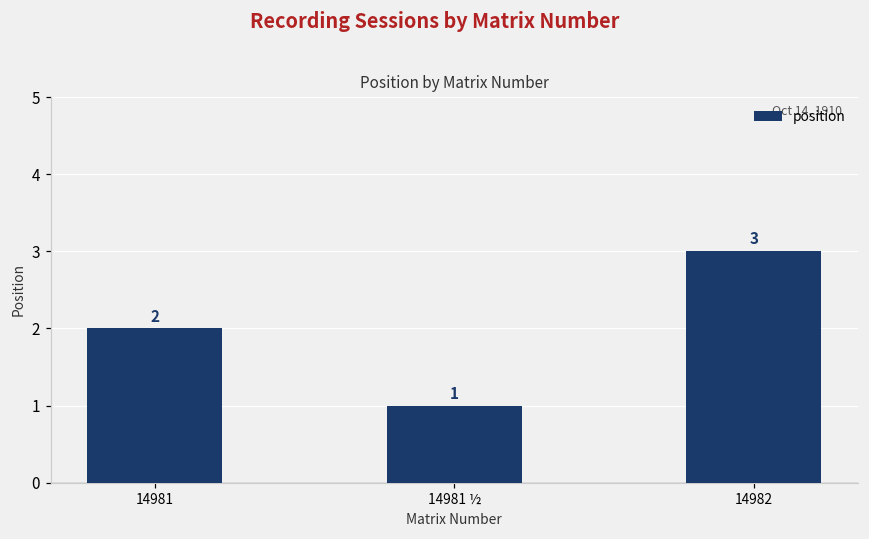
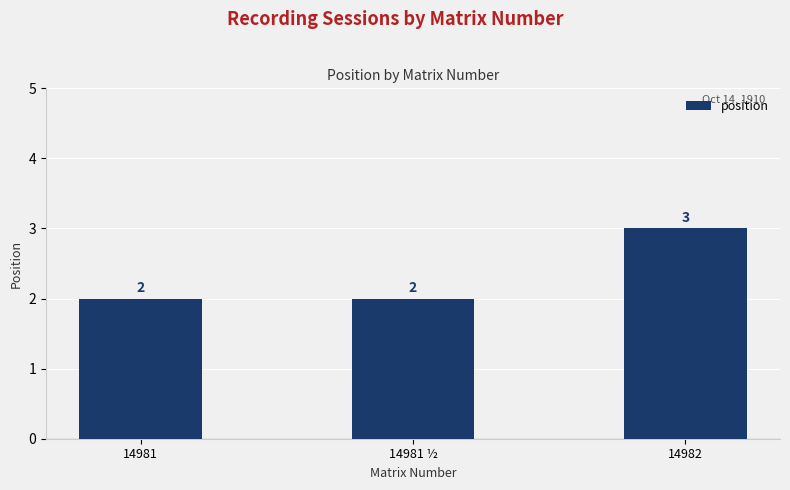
14981 ½: 1 -> 2
